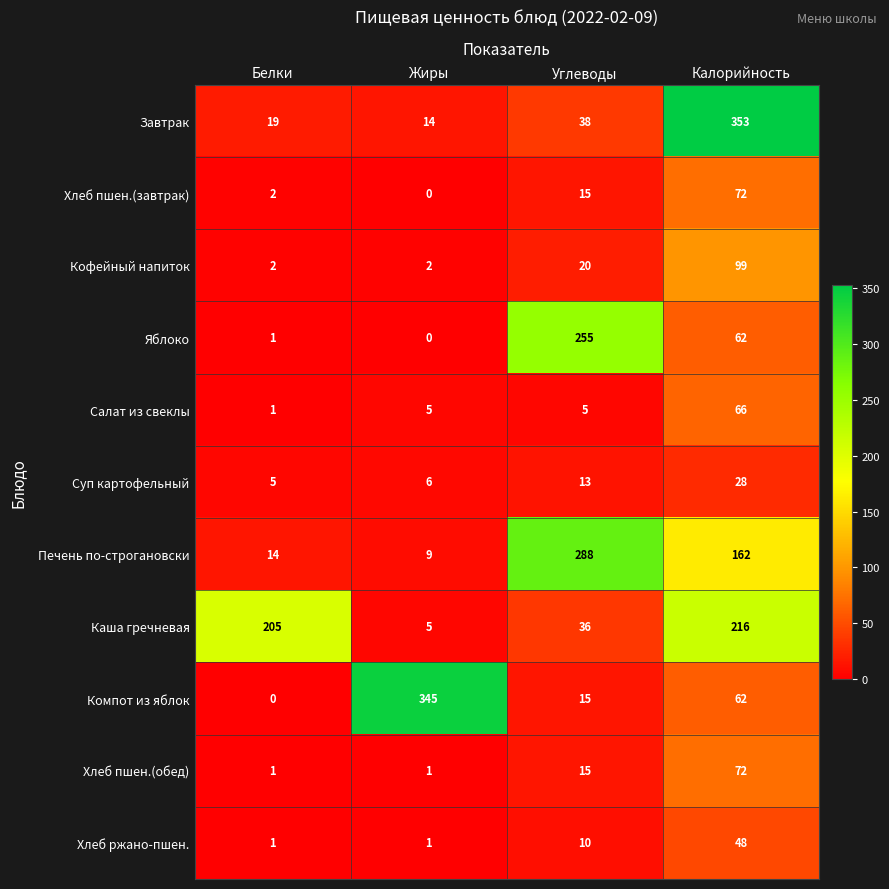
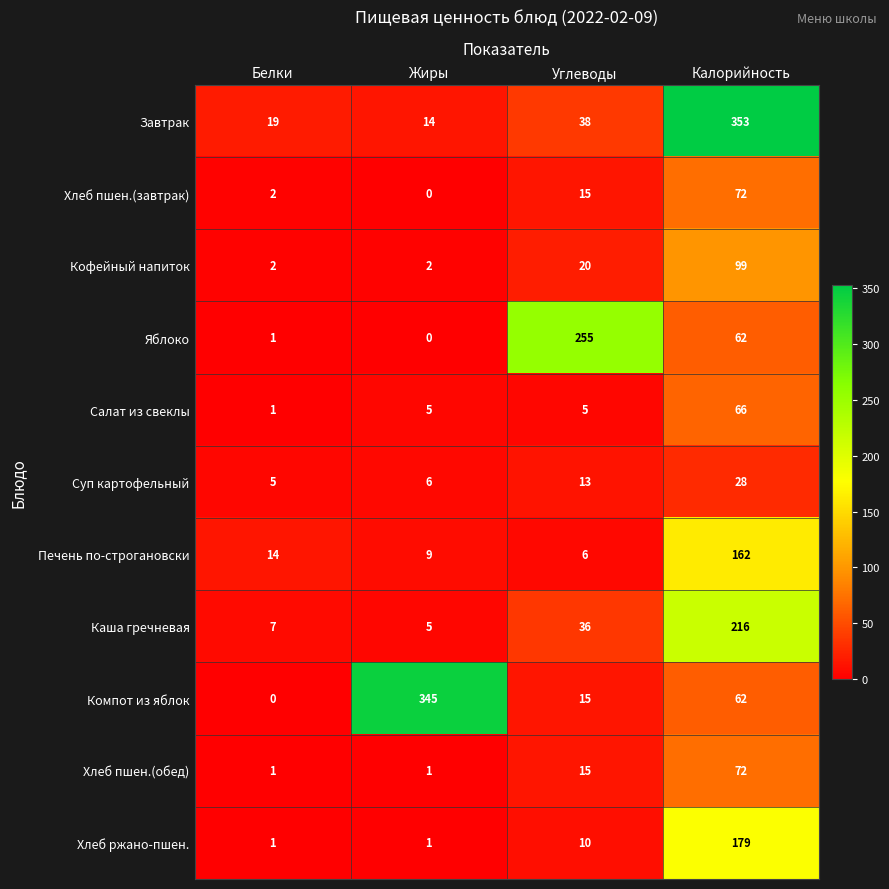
Печень по-строгановски, Углеводы: 288 -> 6
Каша гречневая, Белки: 205 -> 7
Хлеб ржано-пшен., Калорийность: 48 -> 179
